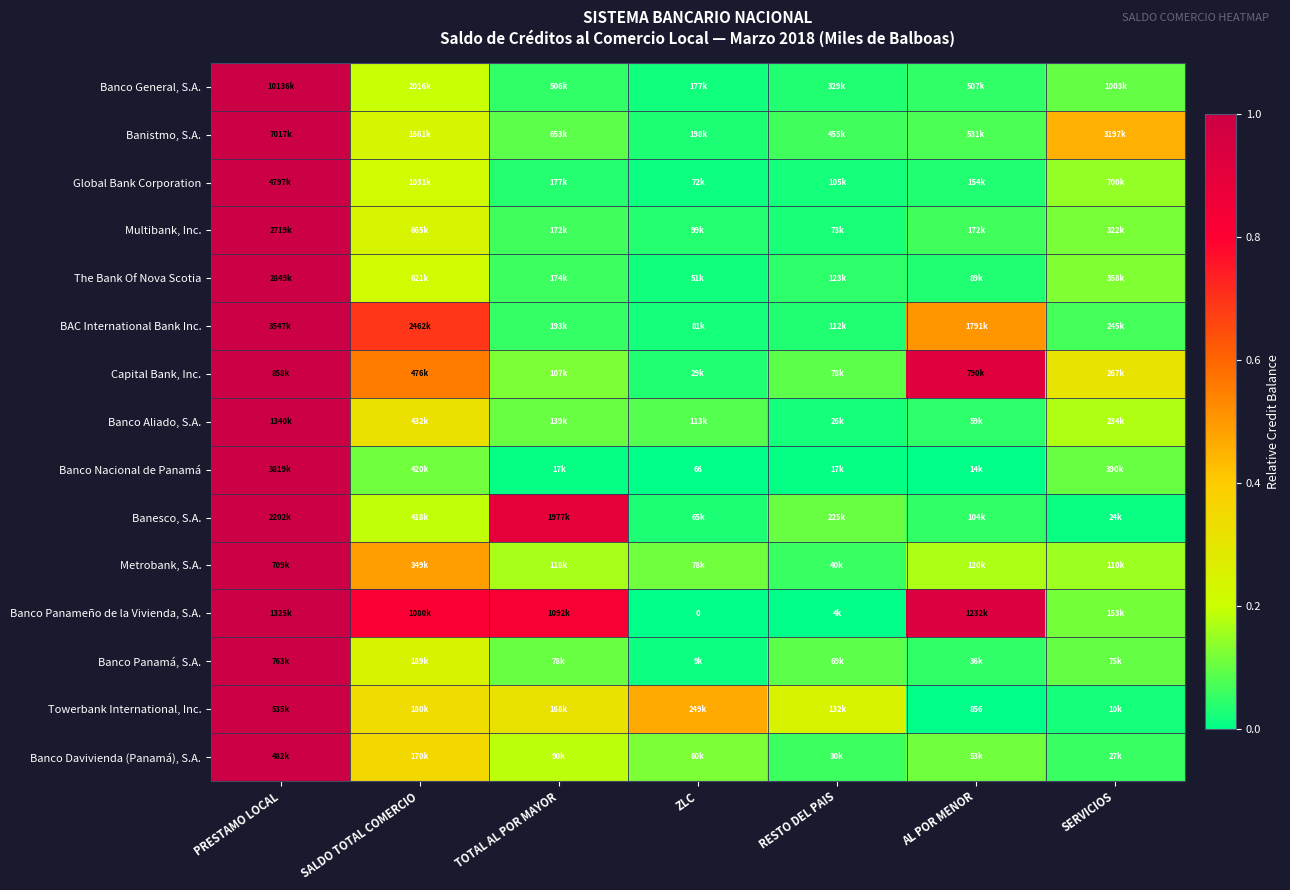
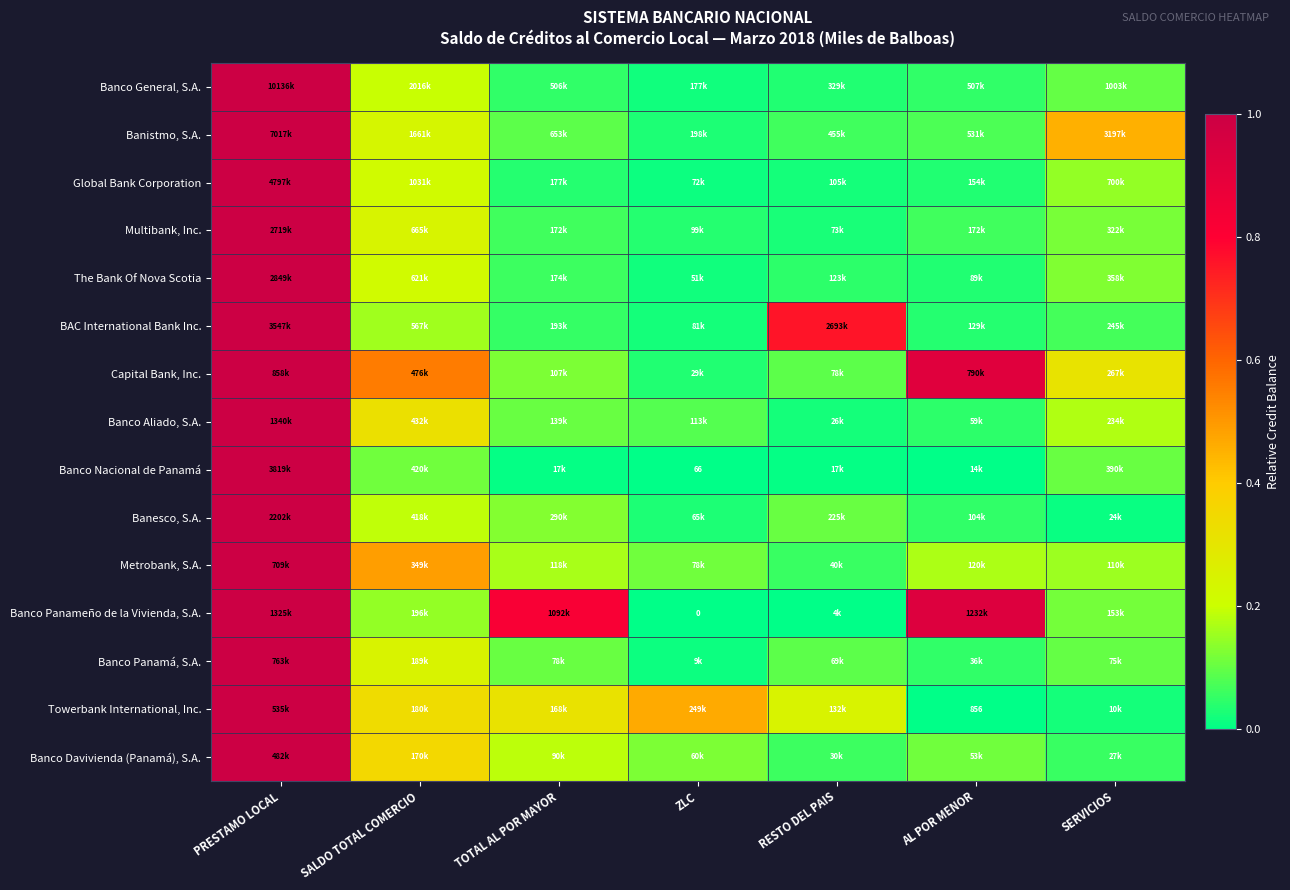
BAC International Bank Inc., SALDO TOTAL COMERCIO: 2462k -> 567k
BAC International Bank Inc., RESTO DEL PAIS: 112k -> 2693k
BAC International Bank Inc., AL POR MENOR: 1791k -> 129k
Banesco, S.A., TOTAL AL POR MAYOR: 1977k -> 290k
Banco Panameño de la Vivienda, S.A., SALDO TOTAL COMERCIO: 1080k -> 196k
